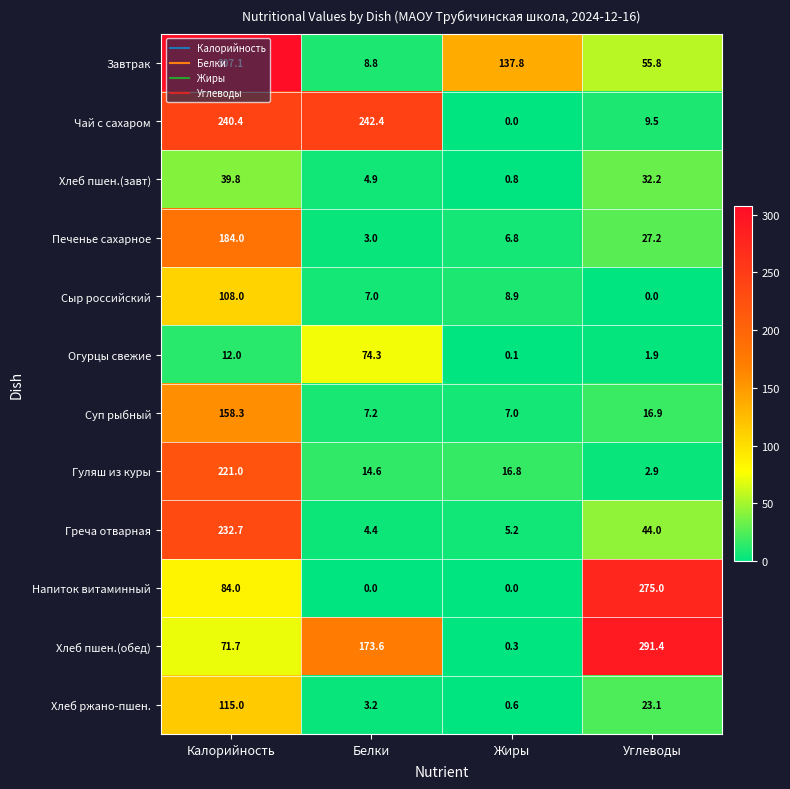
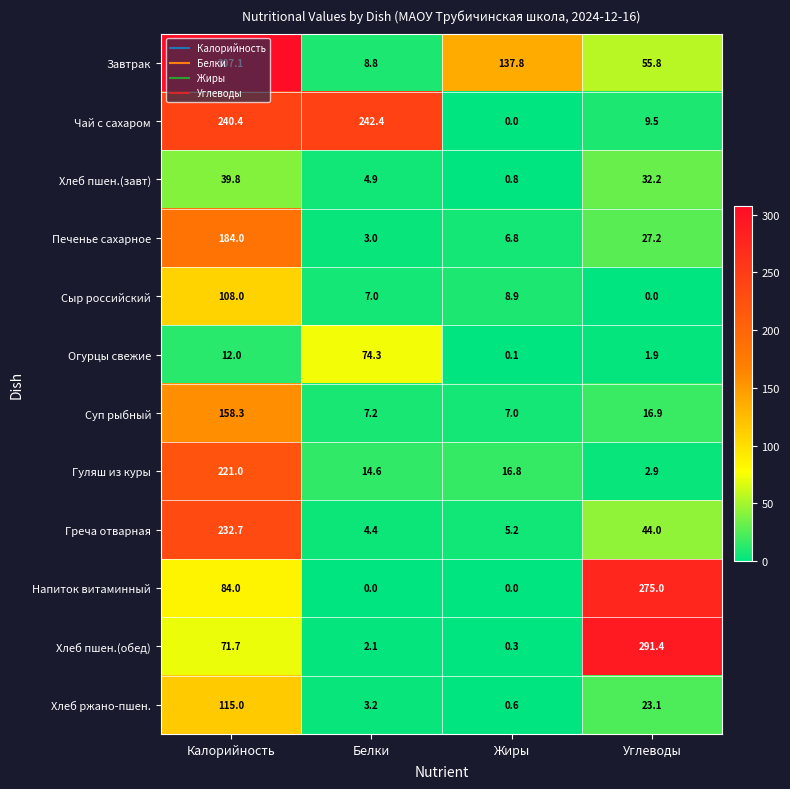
Хлеб пшен.(обед), Белки: 173.6 -> 2.1
